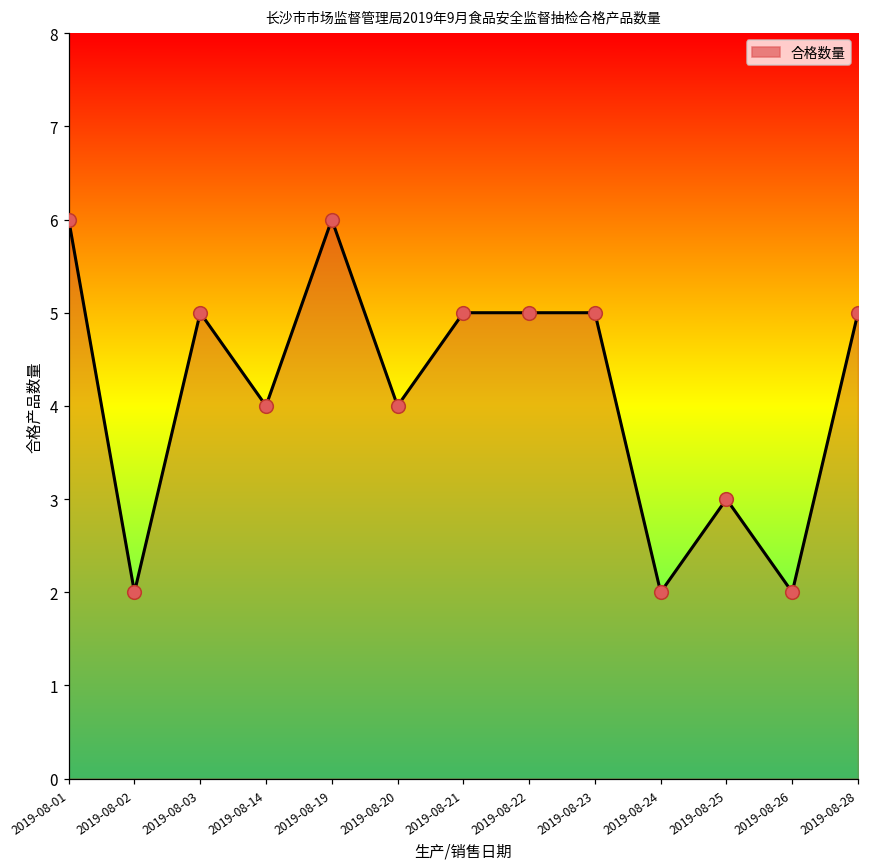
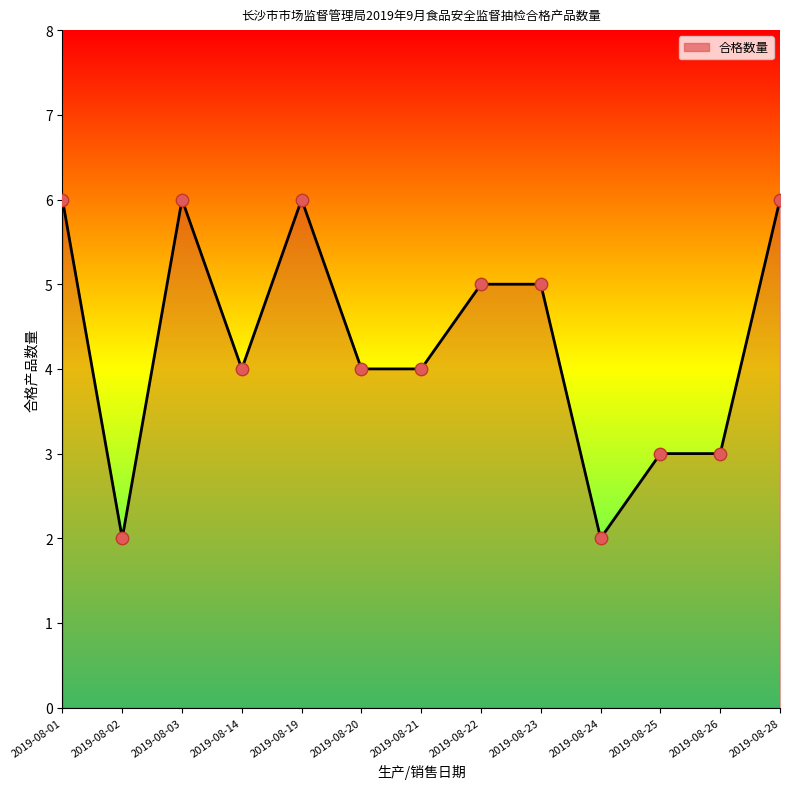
2019-08-03: 5 -> 6
2019-08-21: 5 -> 4
2019-08-26: 2 -> 3
2019-08-28: 5 -> 6
